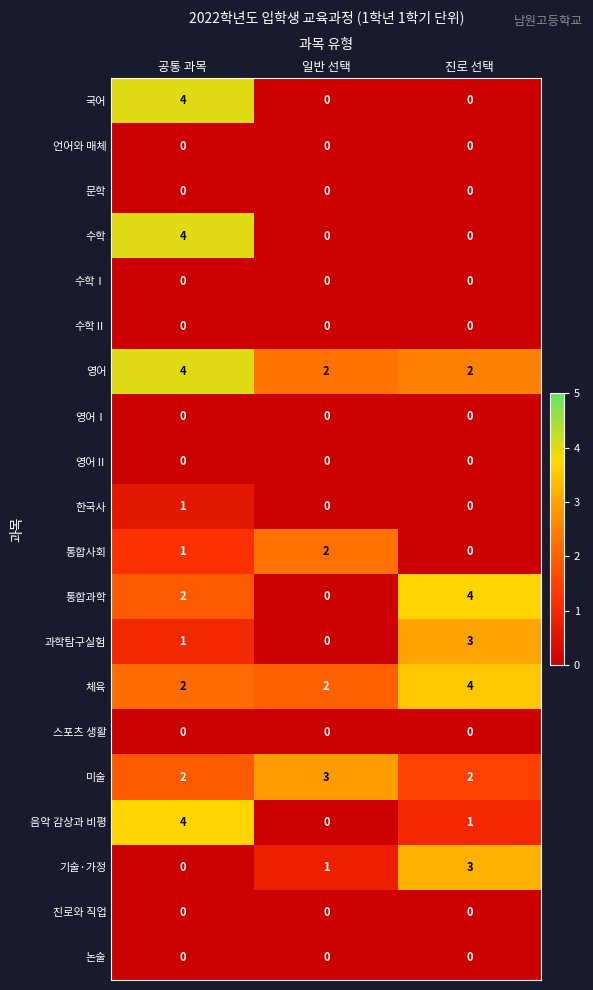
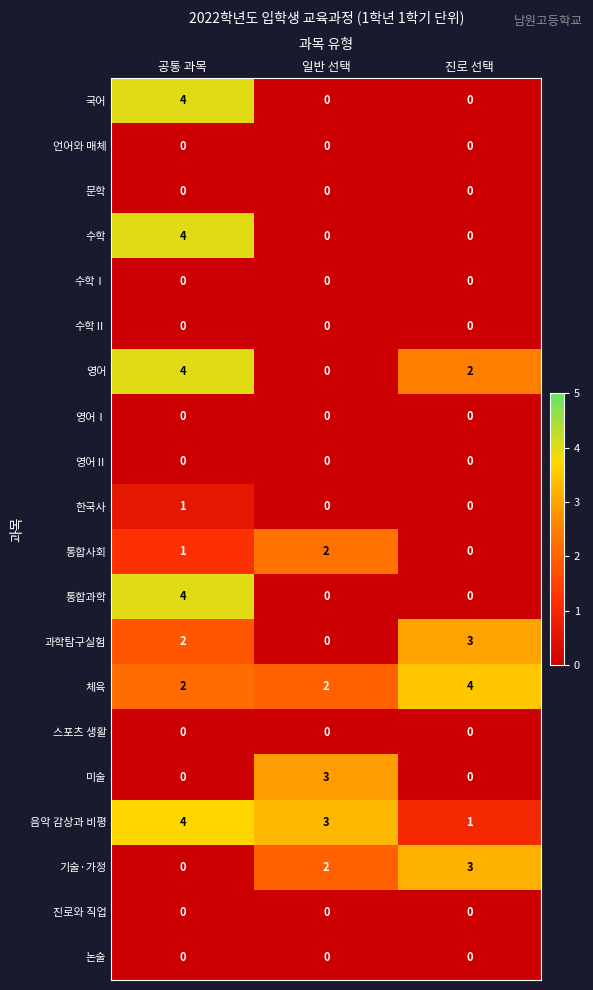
영어, 일반 선택: 2 -> 0
통합과학, 공통 과목: 2 -> 4
통합과학, 진로 선택: 4 -> 0
과학탐구실험, 공통 과목: 1 -> 2
미술, 공통 과목: 2 -> 0
미술, 진로 선택: 2 -> 0
음악 감상과 비평, 일반 선택: 0 -> 3
기술·가정, 일반 선택: 1 -> 2
